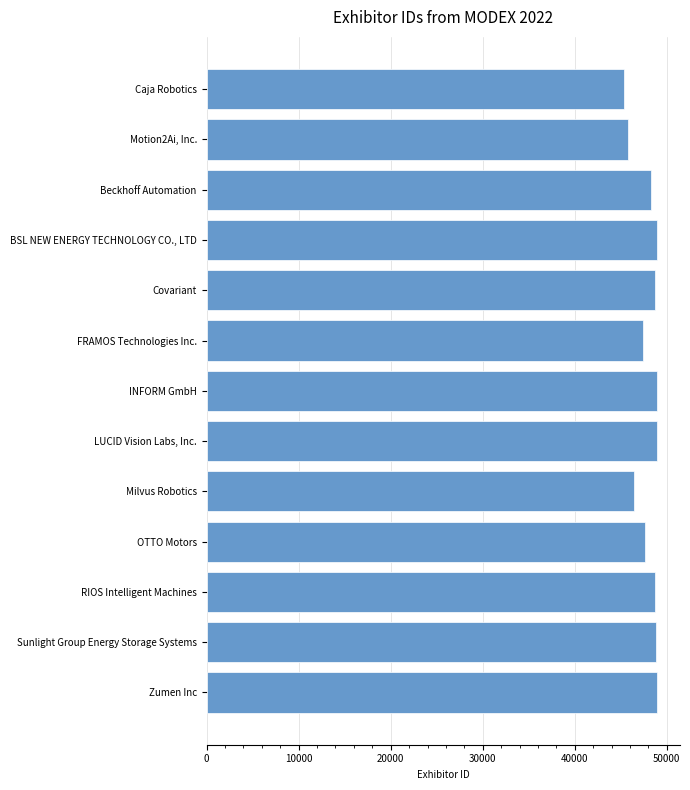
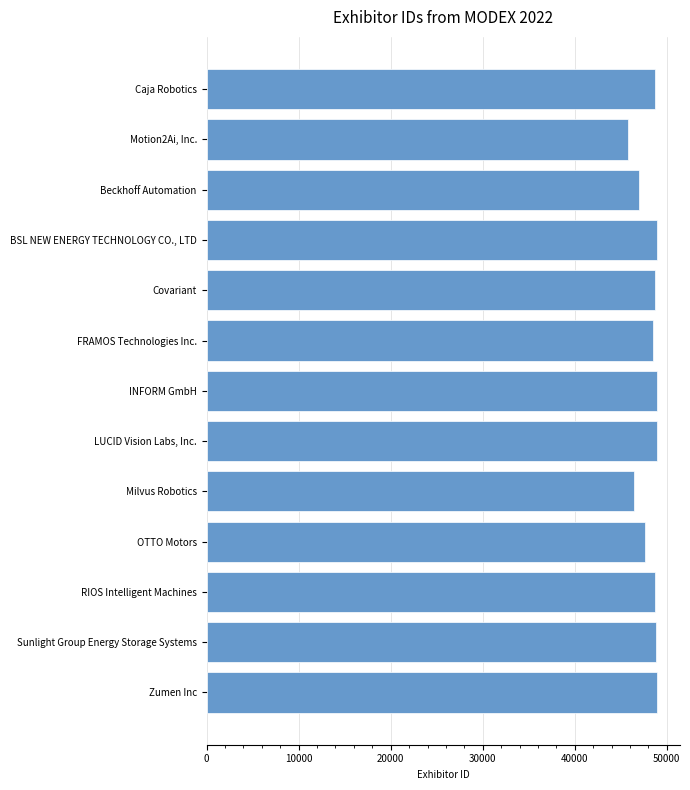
Caja Robotics: 45000 -> 49000
Beckhoff Automation: 48000 -> 47000
FRAMOS Technologies Inc.: 47000 -> 49000
